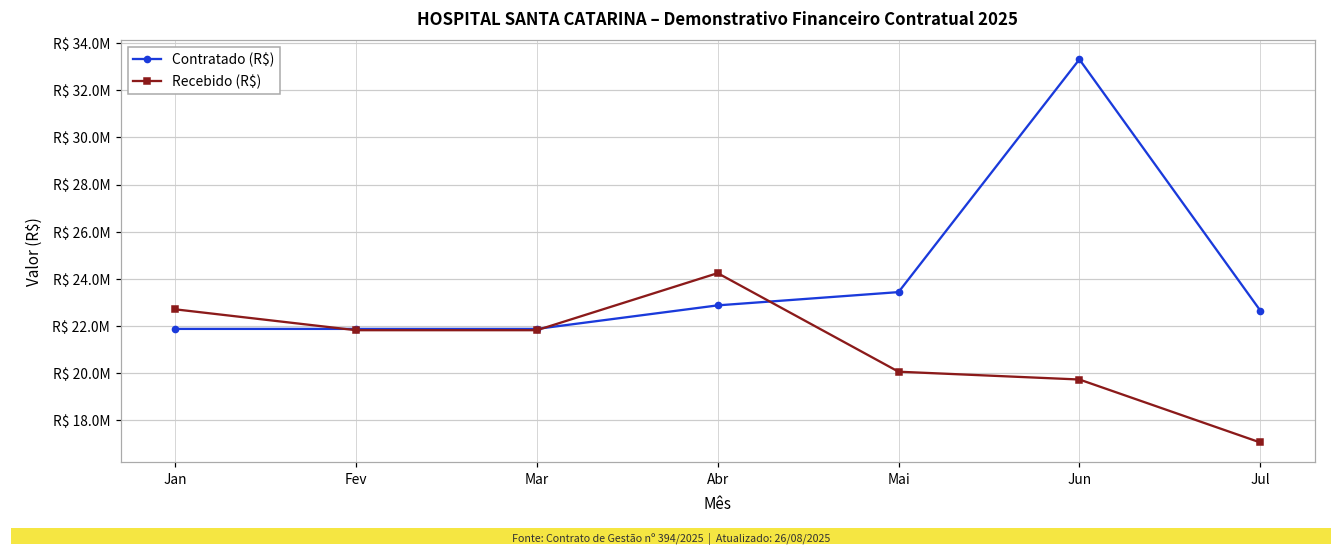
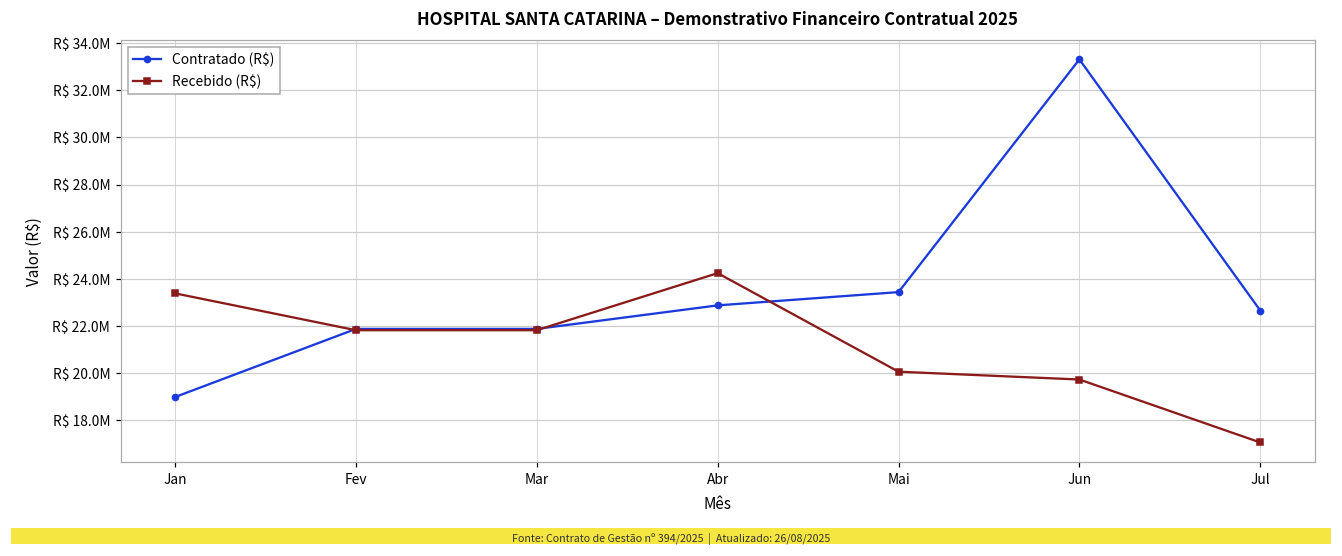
Contratado (R$), Jan: R$ 21900000 -> R$ 19000000
Recebido (R$), Jan: R$ 22700000 -> R$ 23400000
